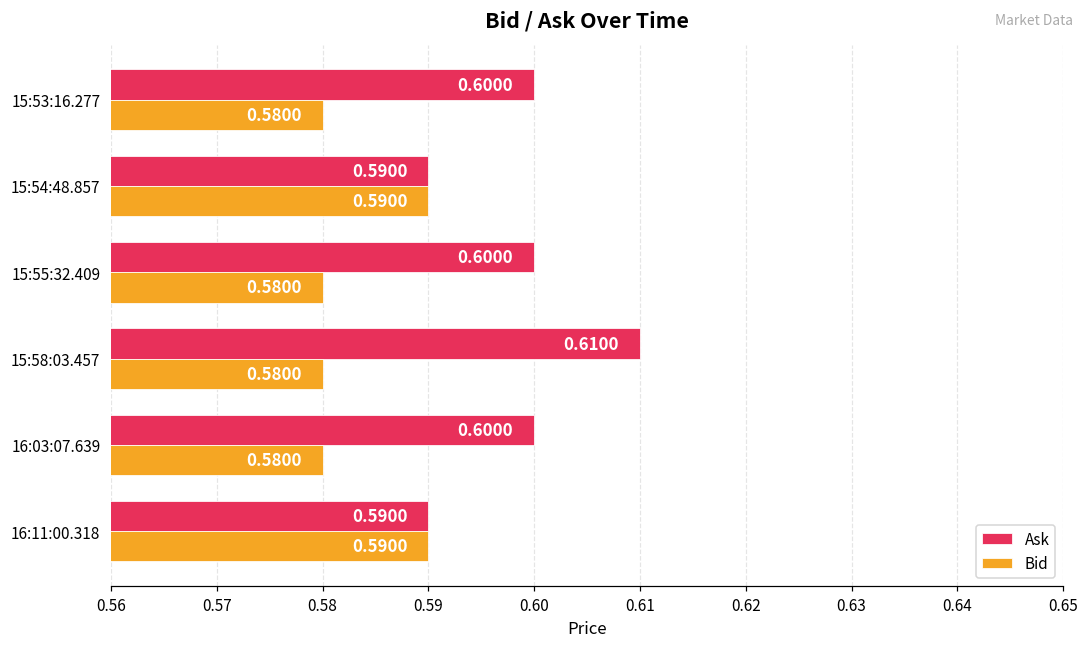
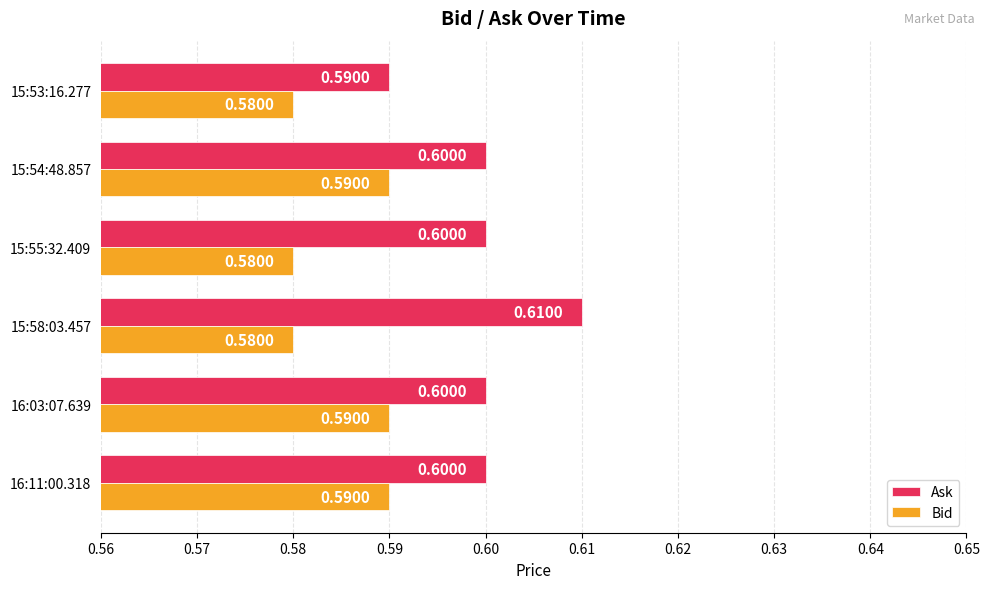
Ask, 15:53:16.277: 0.6000 -> 0.5900
Ask, 15:54:48.857: 0.5900 -> 0.6000
Bid, 16:03:07.639: 0.5800 -> 0.5900
Ask, 16:11:00.318: 0.5900 -> 0.6000
